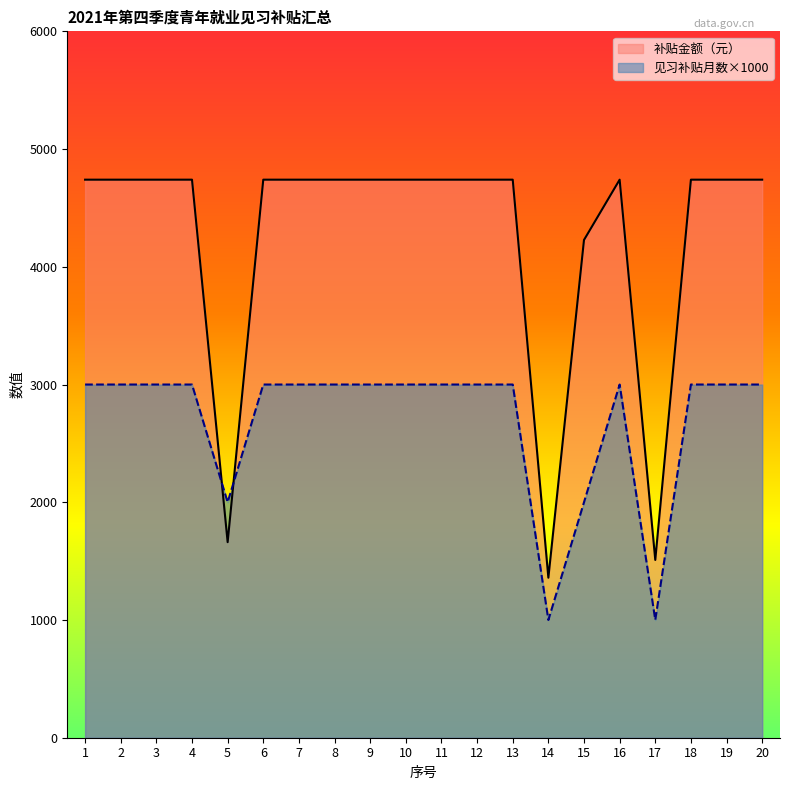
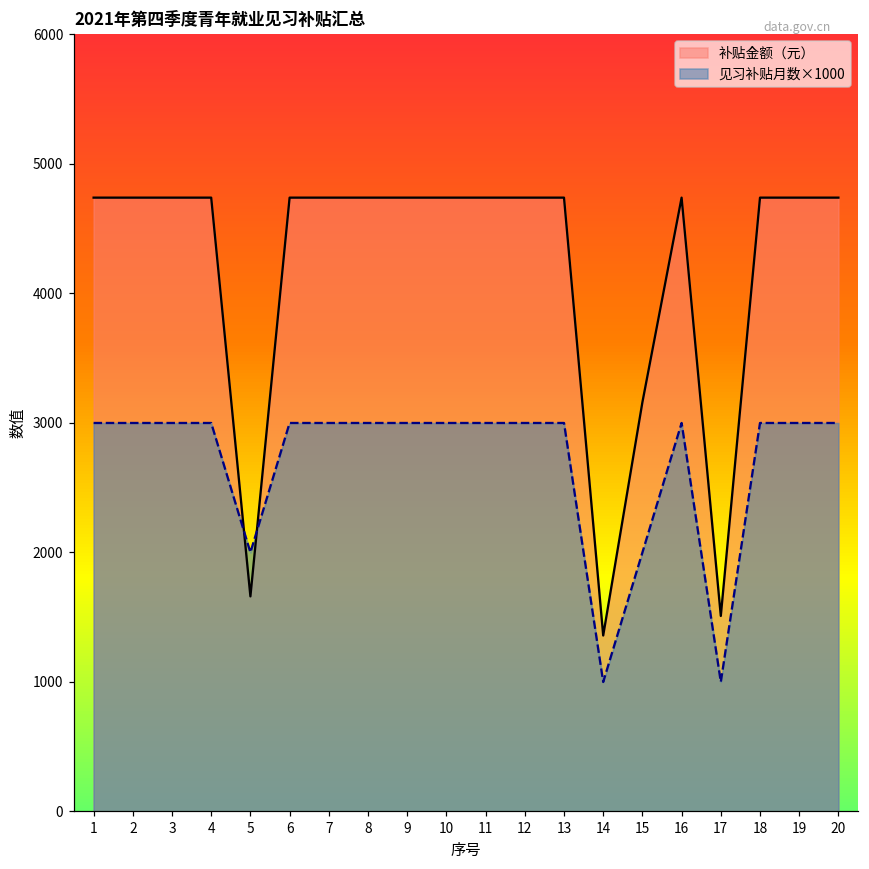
补贴金额（元）, 15: 4230 -> 3160
